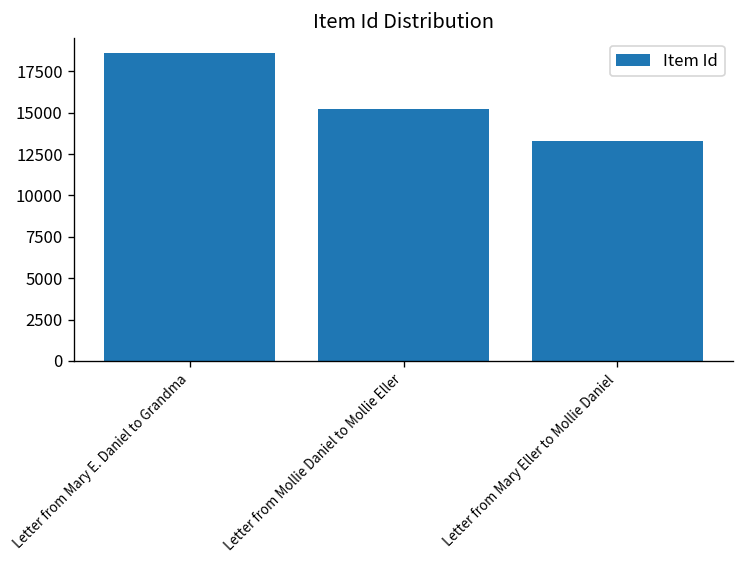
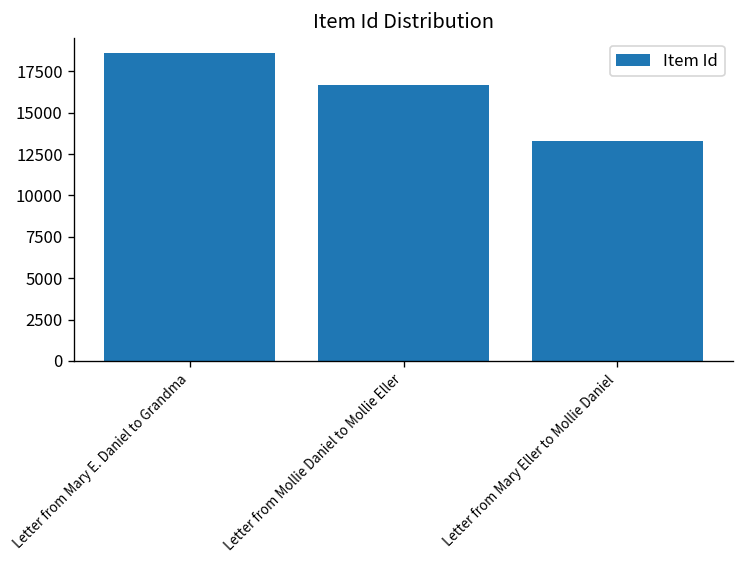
Letter from Mollie Daniel to Mollie Eller: 15200 -> 16600
